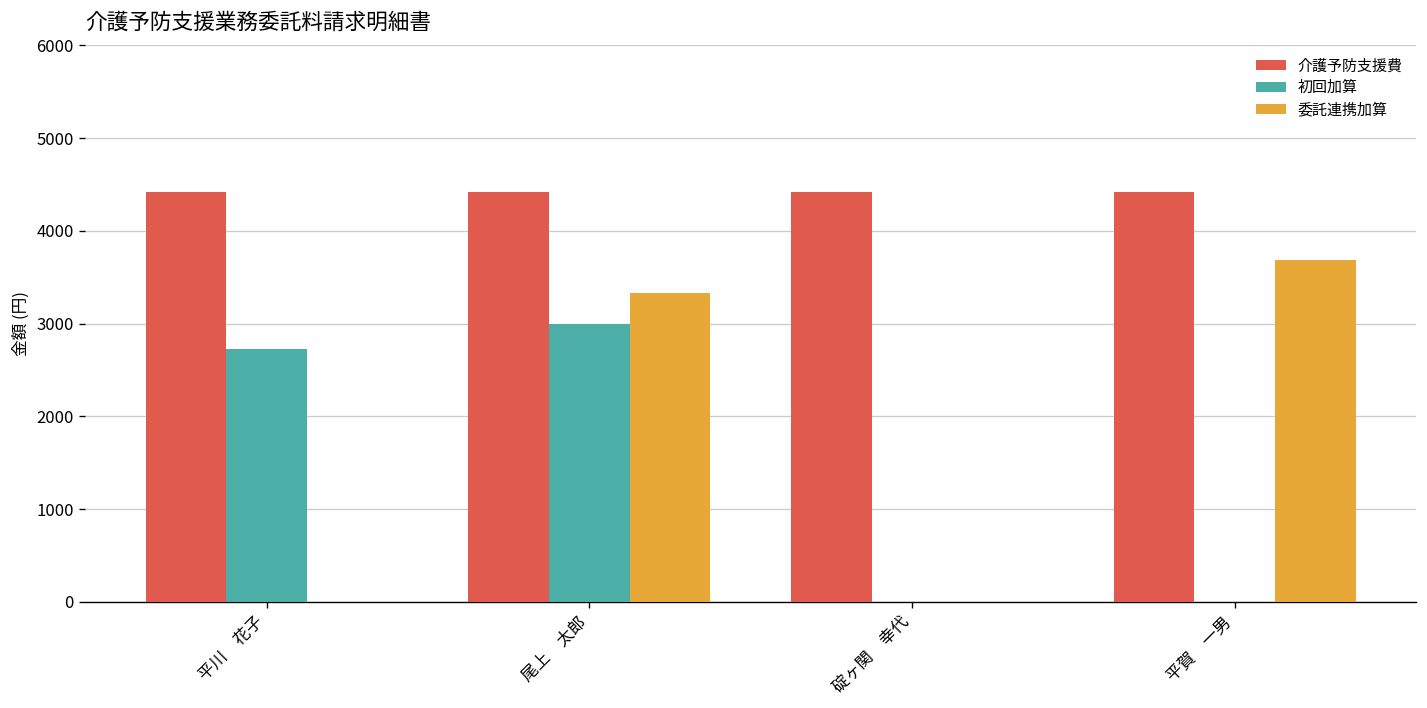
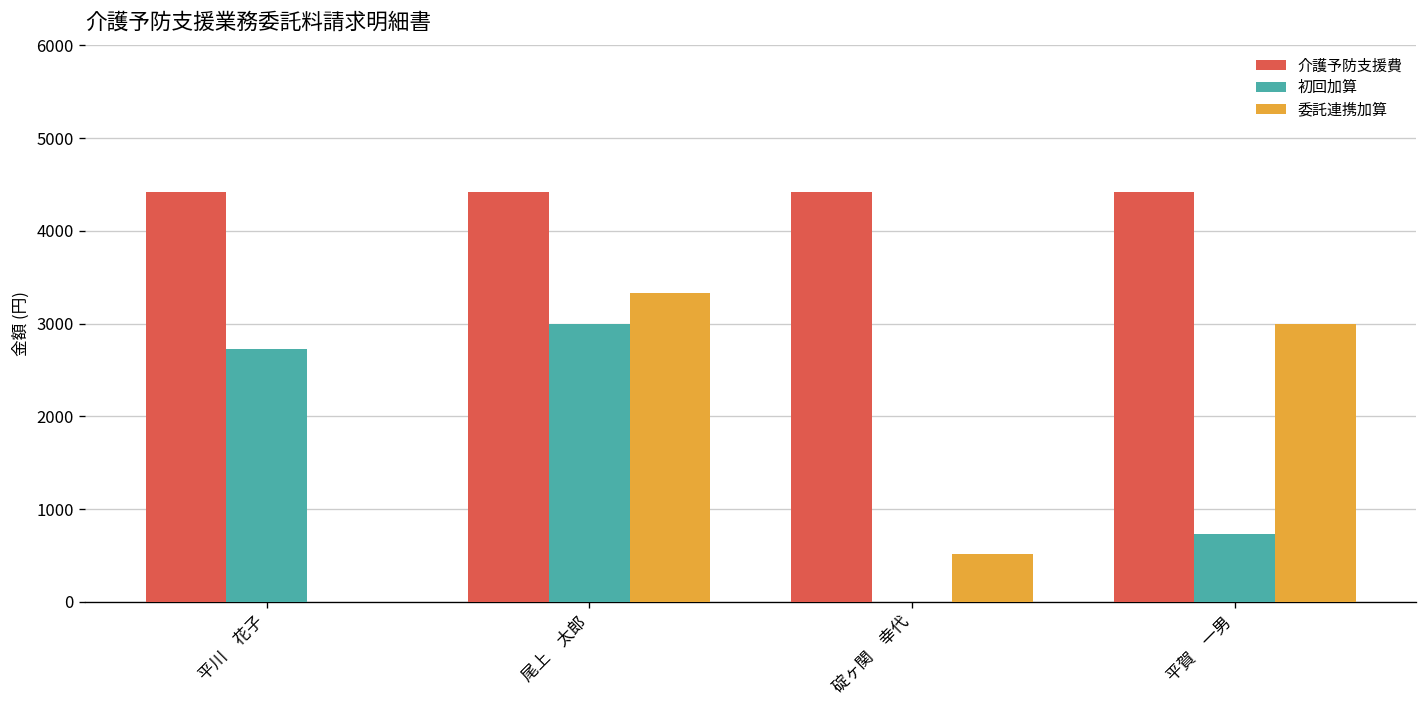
委託連携加算, 碇ヶ関 幸代: 0 -> 500
初回加算, 平賀 一男: 0 -> 700
委託連携加算, 平賀 一男: 3700 -> 3000
